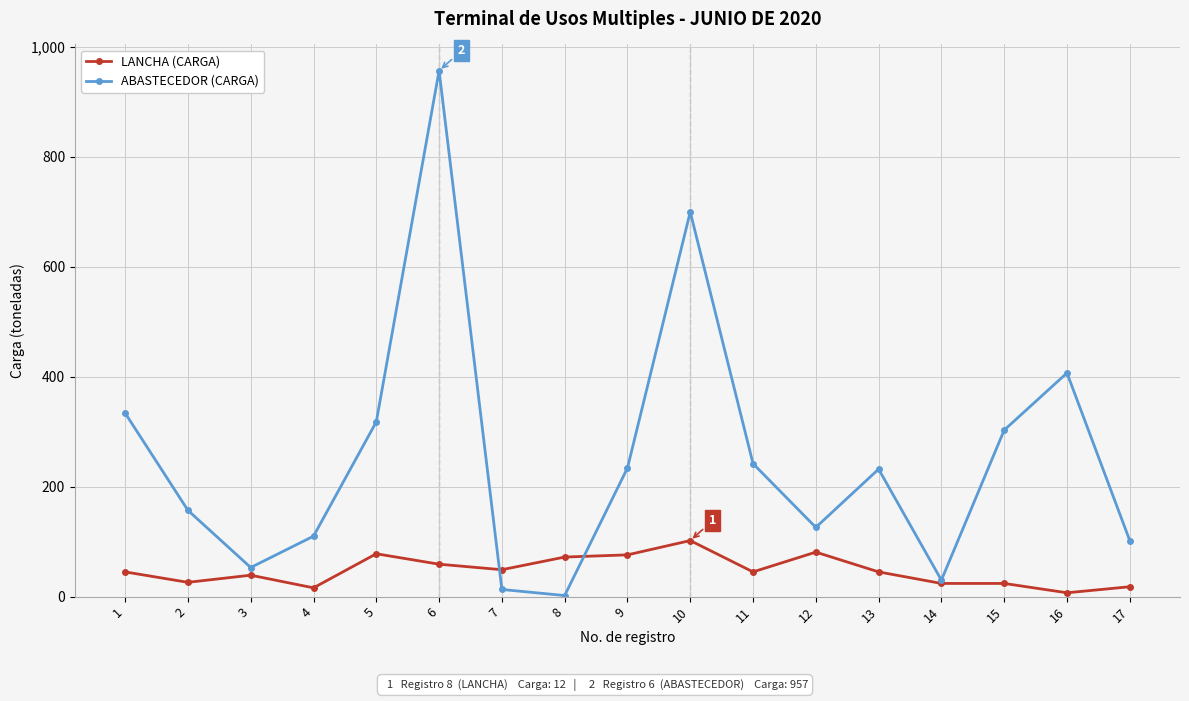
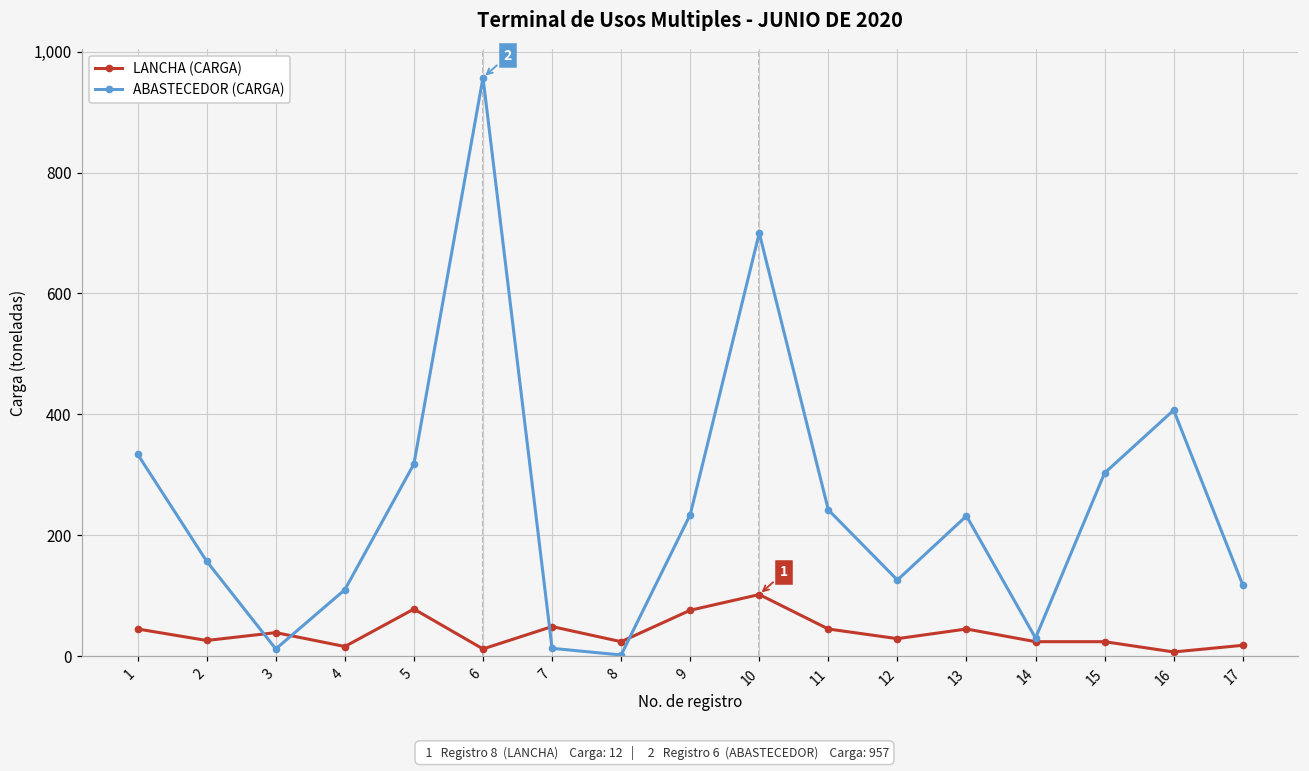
ABASTECEDOR (CARGA), 3: 50 -> 10
LANCHA (CARGA), 6: 60 -> 10
LANCHA (CARGA), 8: 70 -> 20
LANCHA (CARGA), 12: 80 -> 30
ABASTECEDOR (CARGA), 17: 100 -> 120
